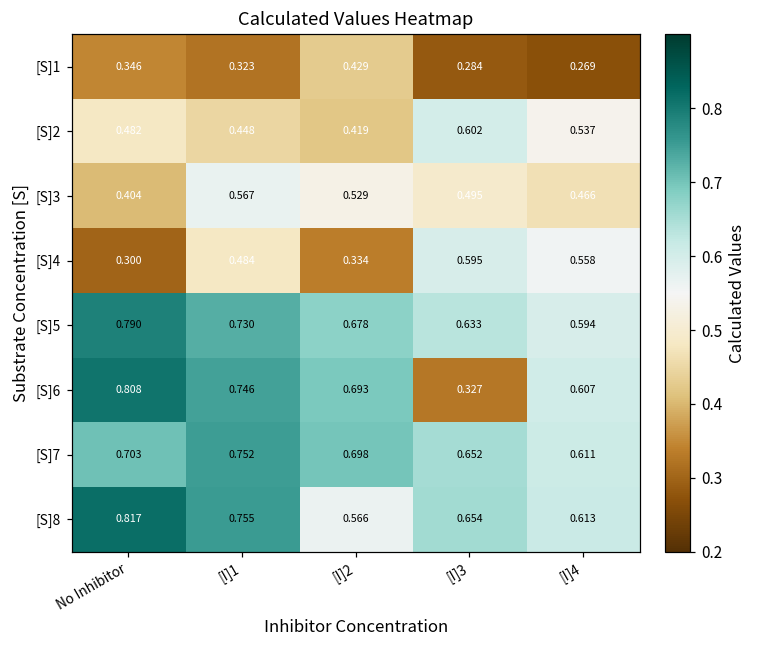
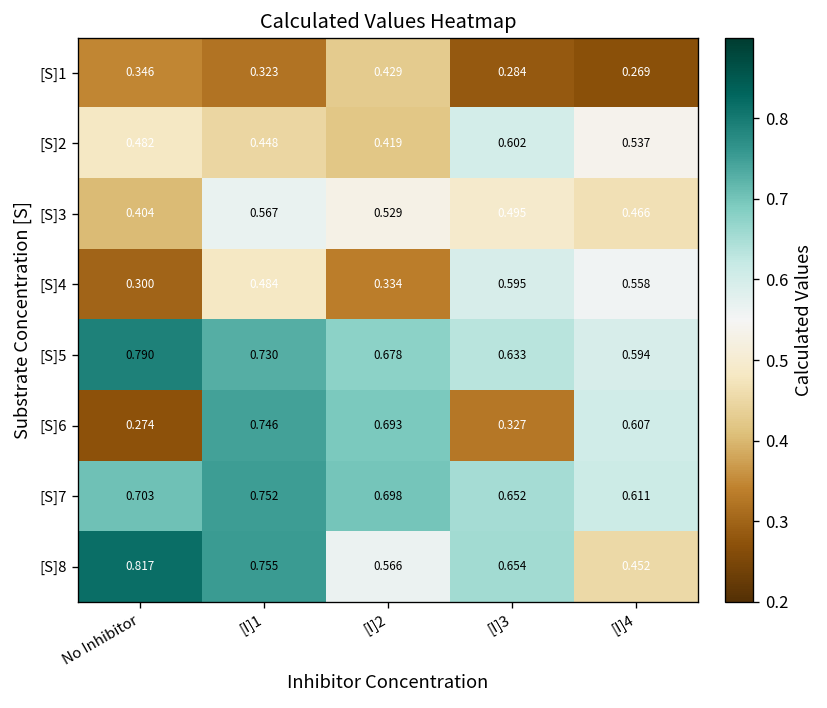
[S]6, No Inhibitor: 0.808 -> 0.274
[S]8, [I]4: 0.613 -> 0.452
